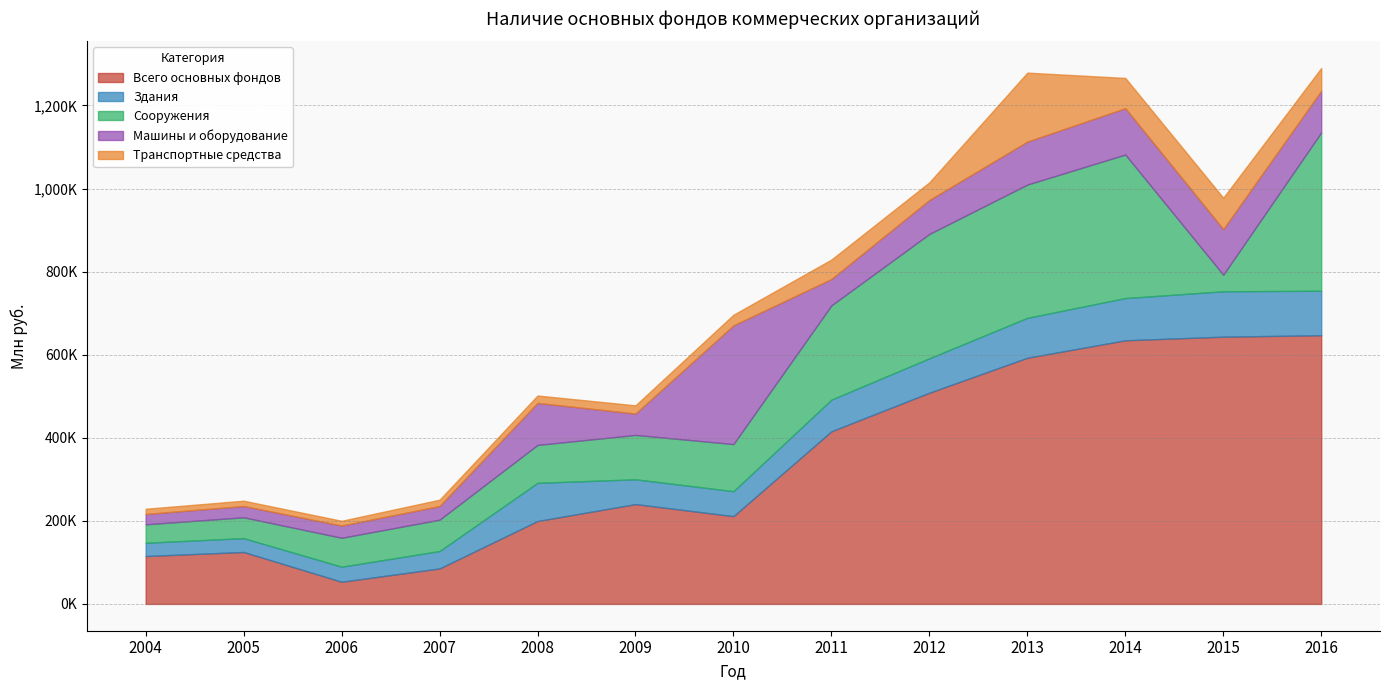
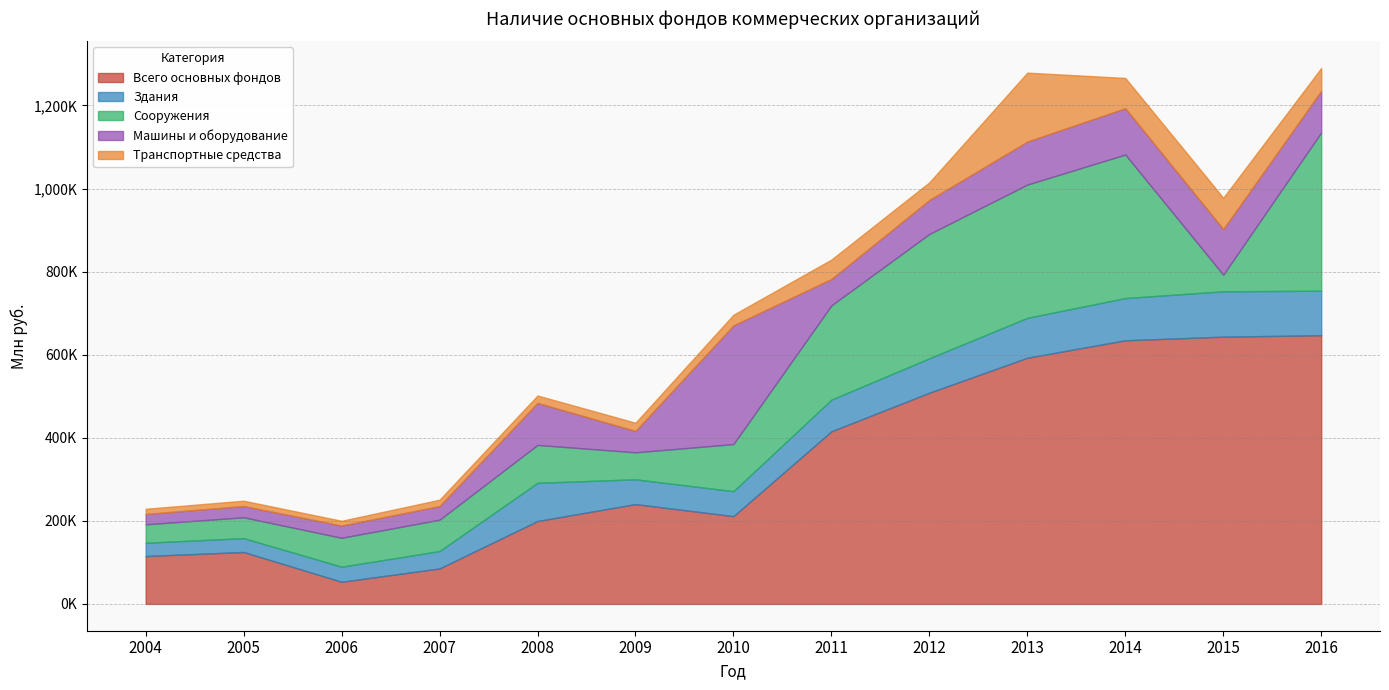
Сооружения, 2009: 110,000 -> 60,000
